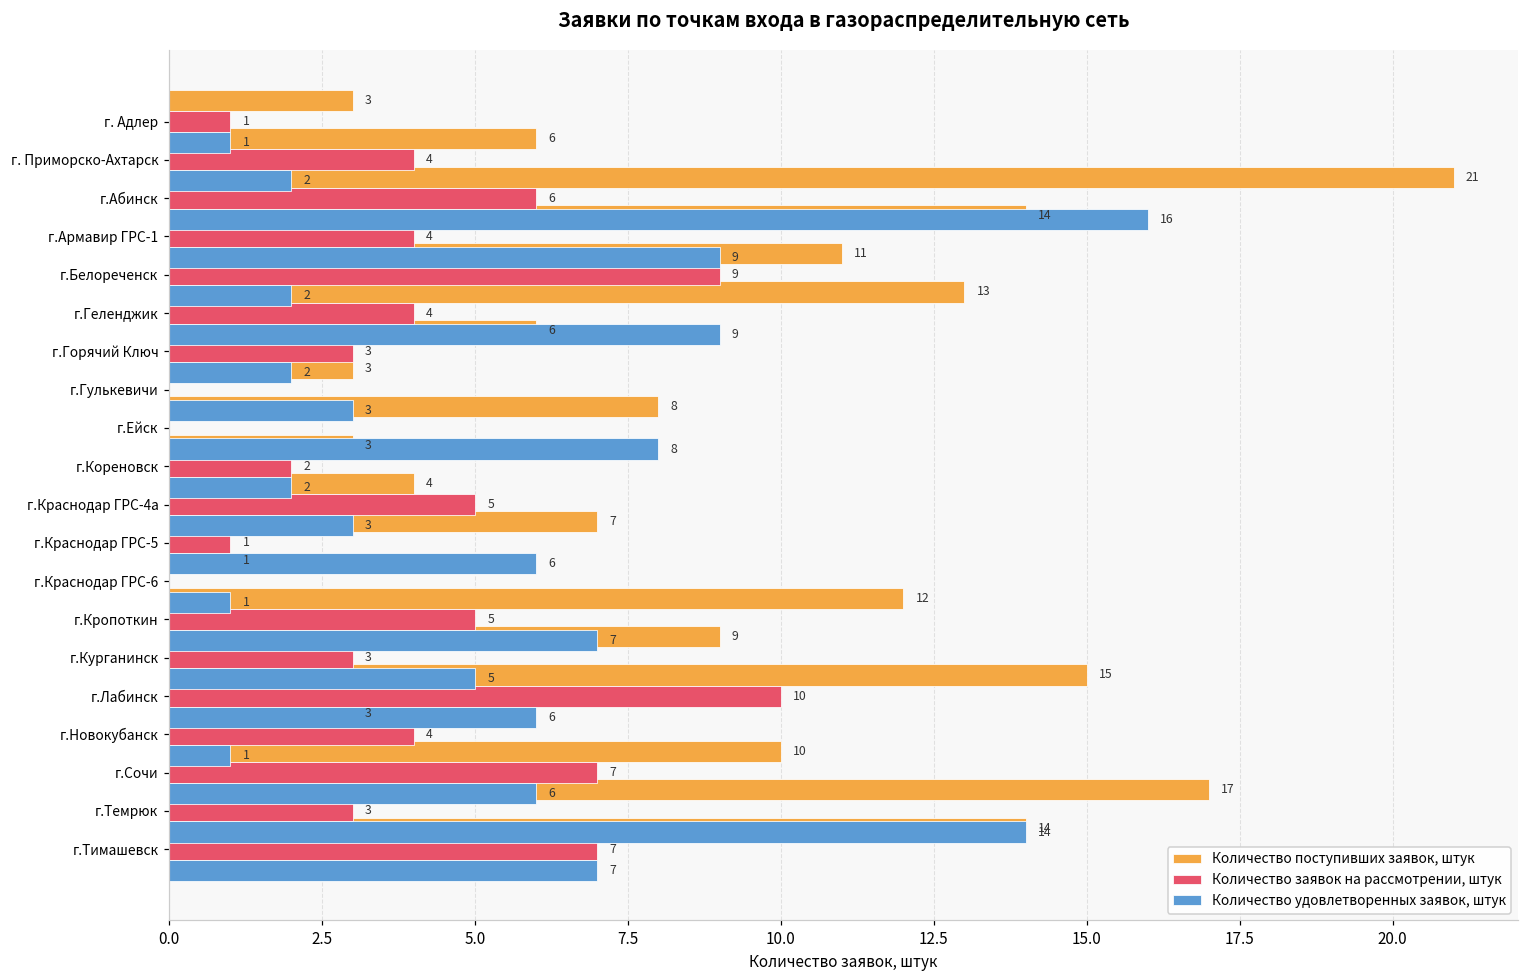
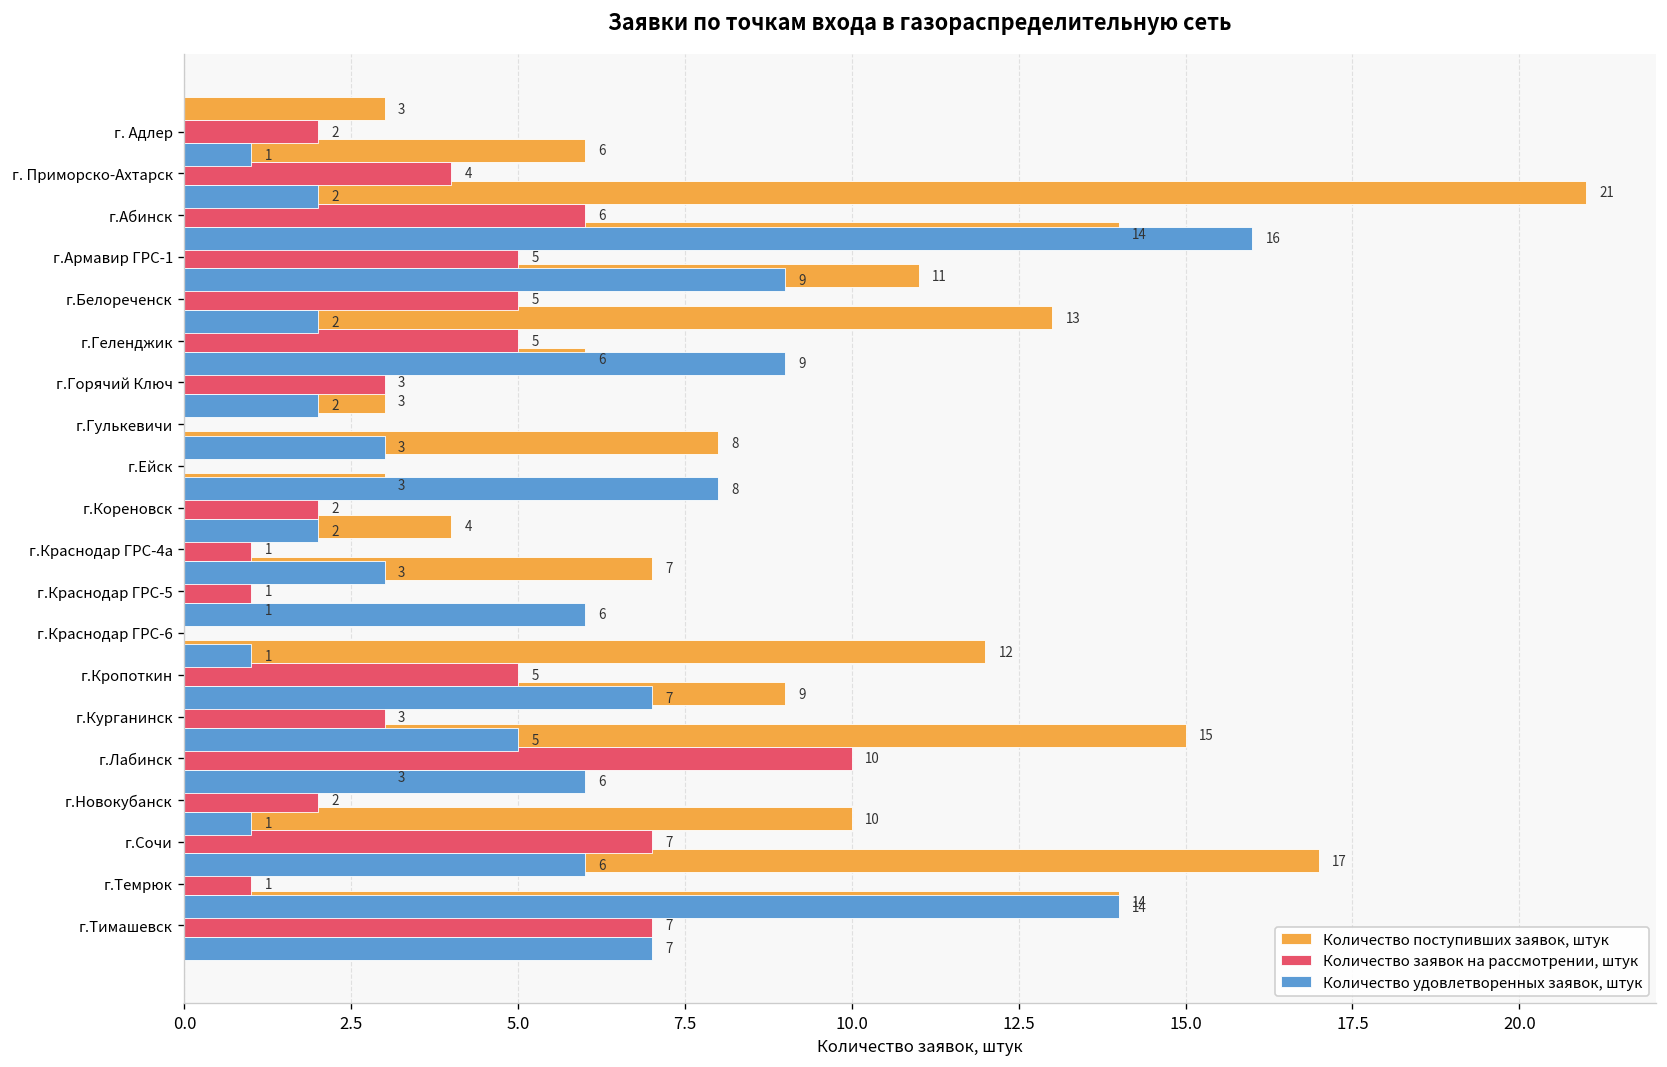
Количество заявок на рассмотрении, штук, г. Адлер: 1 -> 2
Количество заявок на рассмотрении, штук, г.Армавир ГРС-1: 4 -> 5
Количество заявок на рассмотрении, штук, г.Белореченск: 9 -> 5
Количество заявок на рассмотрении, штук, г.Геленджик: 4 -> 5
Количество заявок на рассмотрении, штук, г.Краснодар ГРС-4а: 5 -> 1
Количество заявок на рассмотрении, штук, г.Новокубанск: 4 -> 2
Количество заявок на рассмотрении, штук, г.Темрюк: 3 -> 1
